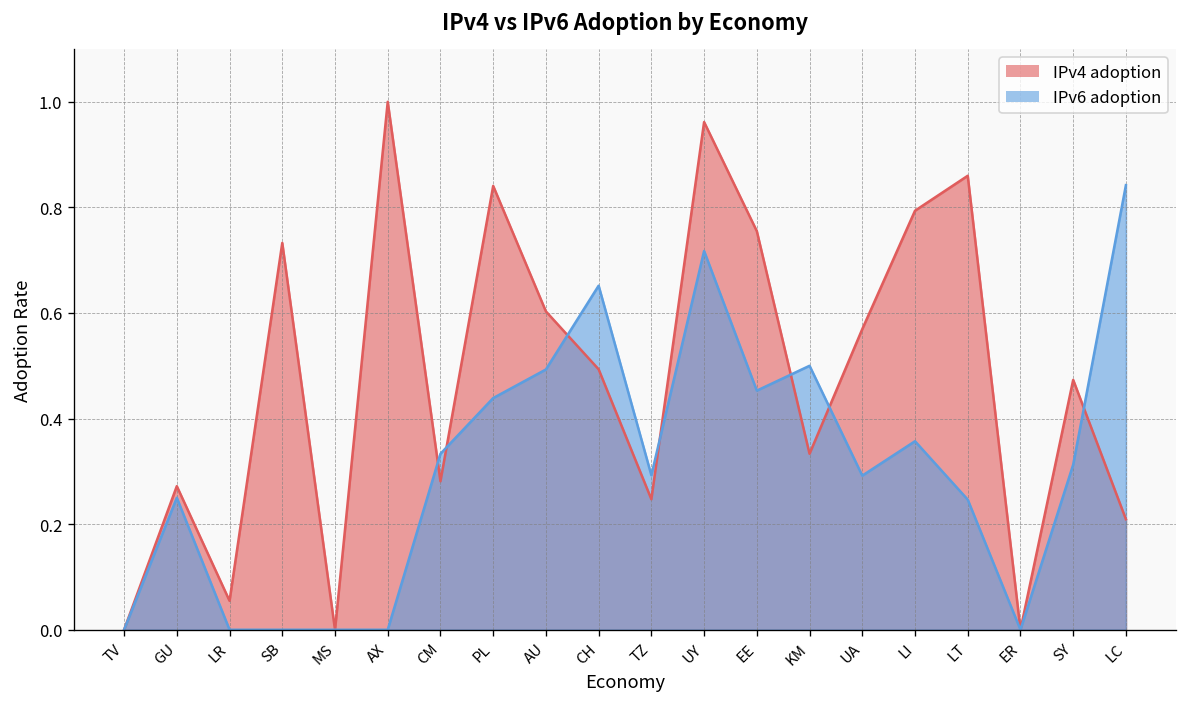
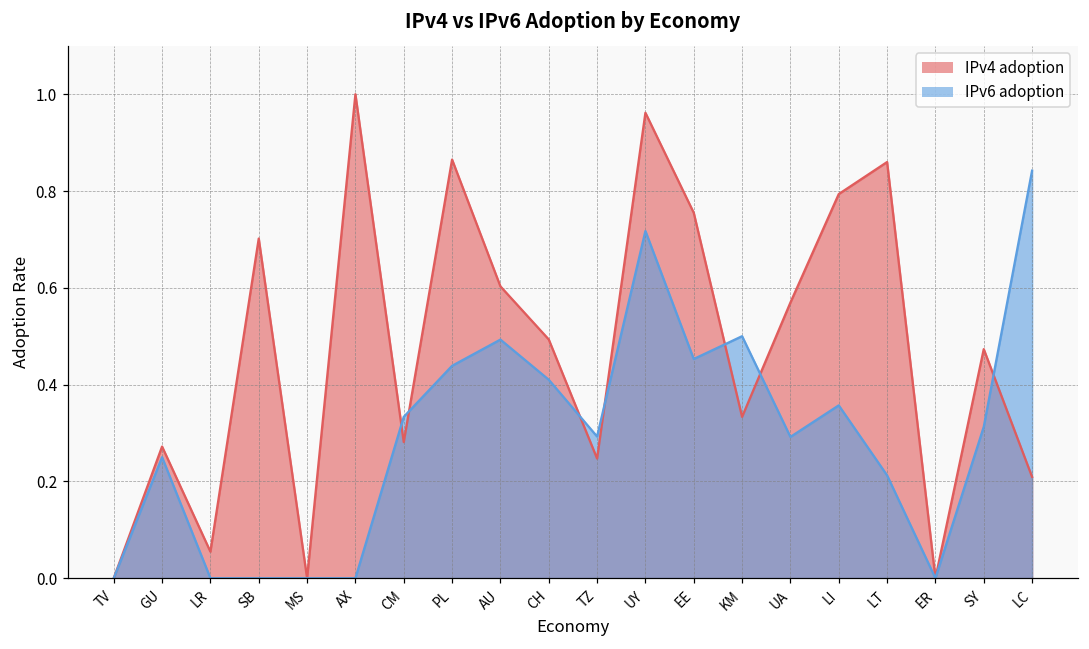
IPv4 adoption, SB: 0.73 -> 0.70
IPv4 adoption, PL: 0.84 -> 0.87
IPv6 adoption, CH: 0.65 -> 0.41
IPv6 adoption, LT: 0.25 -> 0.21
